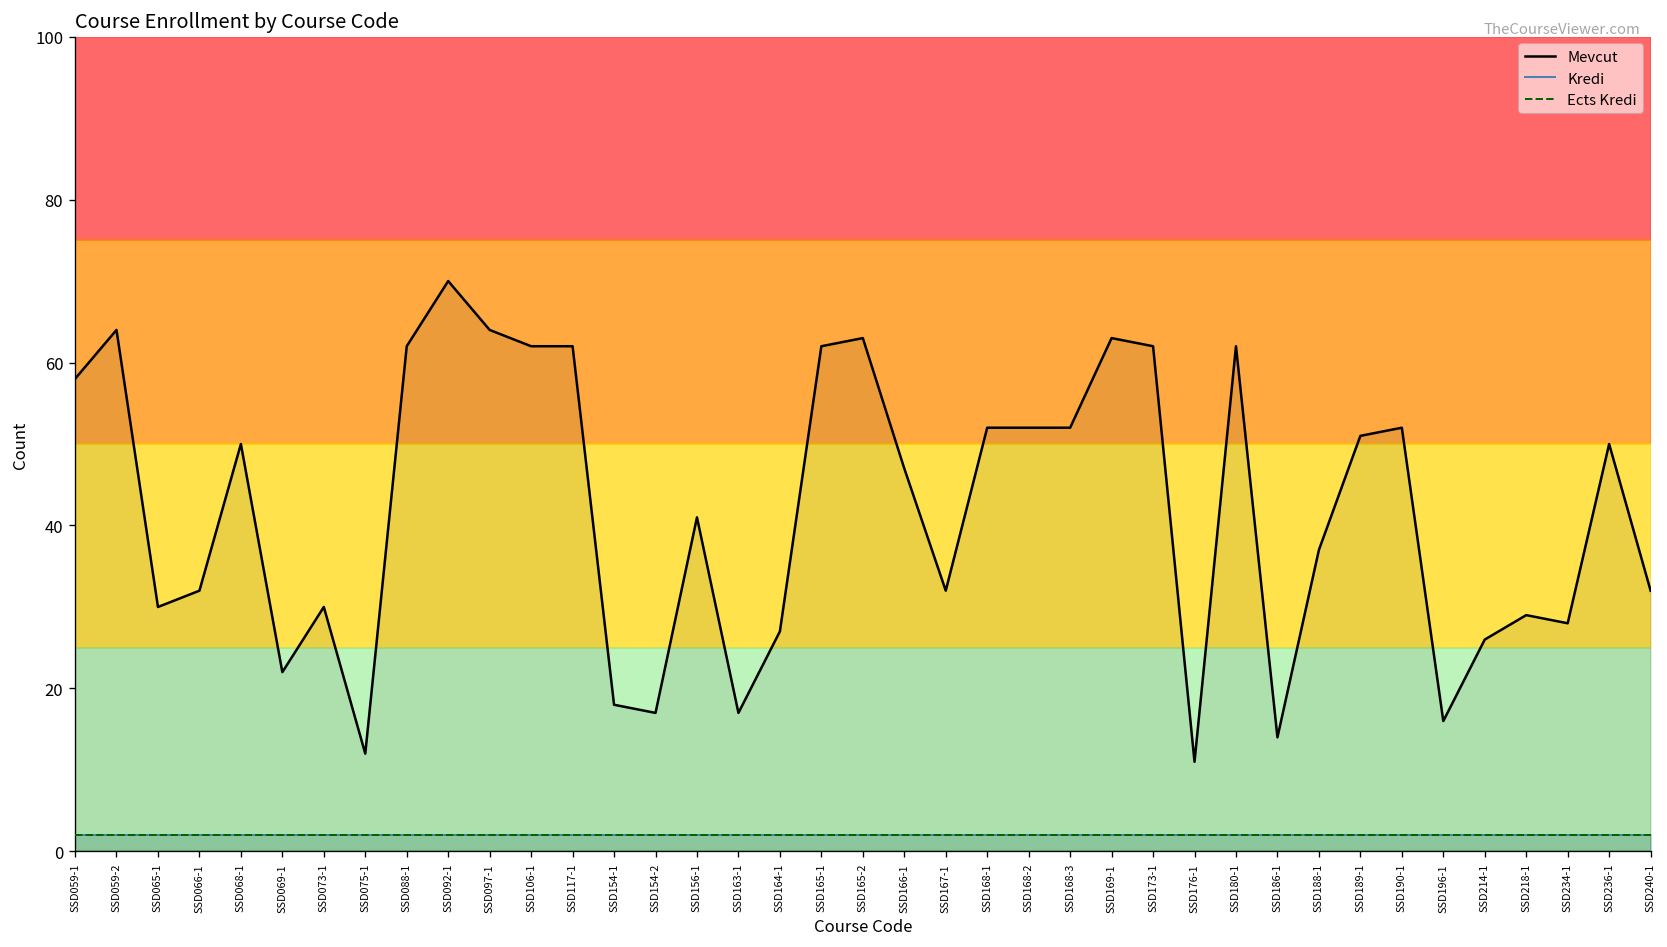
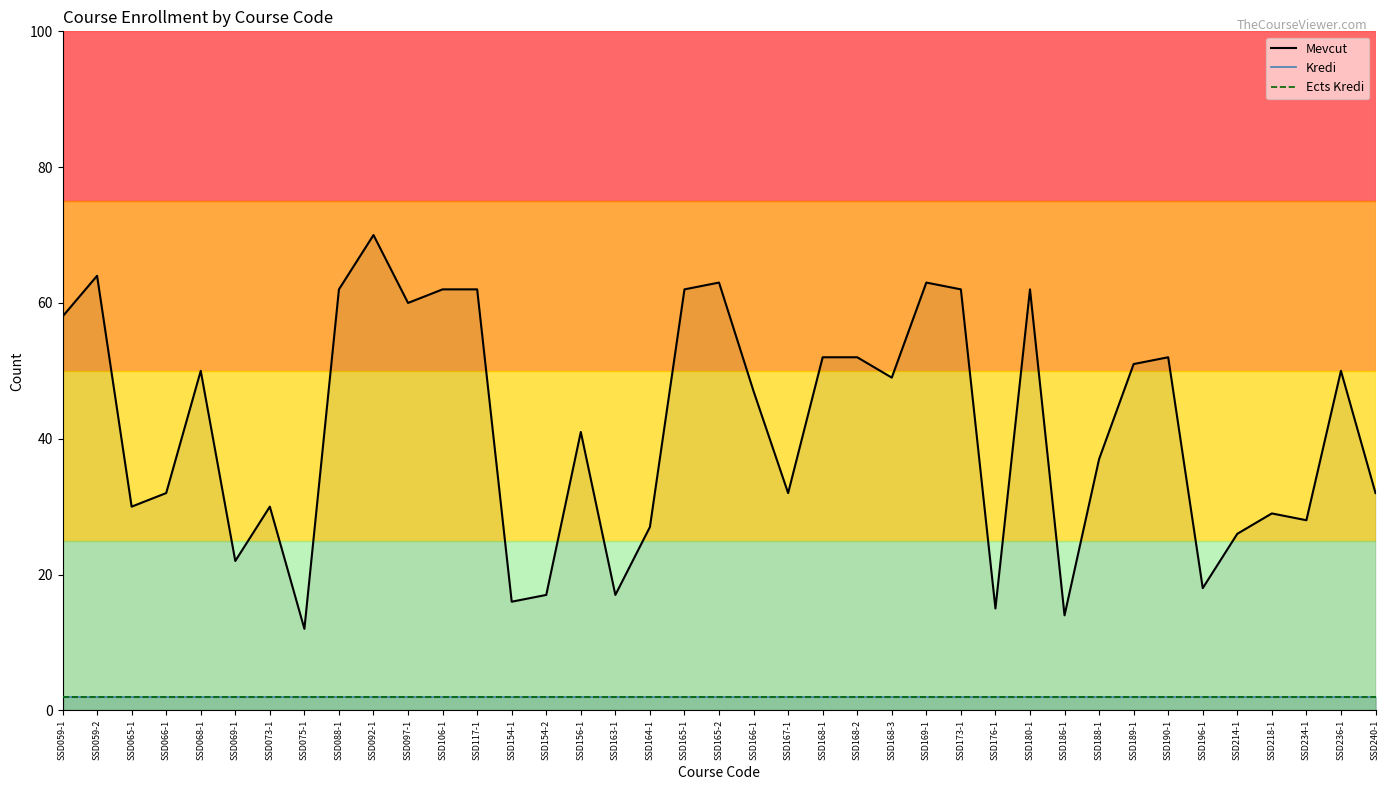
Mevcut, SSD097-1: 64 -> 60
Mevcut, SSD154-1: 18 -> 16
Mevcut, SSD168-3: 52 -> 49
Mevcut, SSD176-1: 11 -> 15
Mevcut, SSD196-1: 16 -> 18
